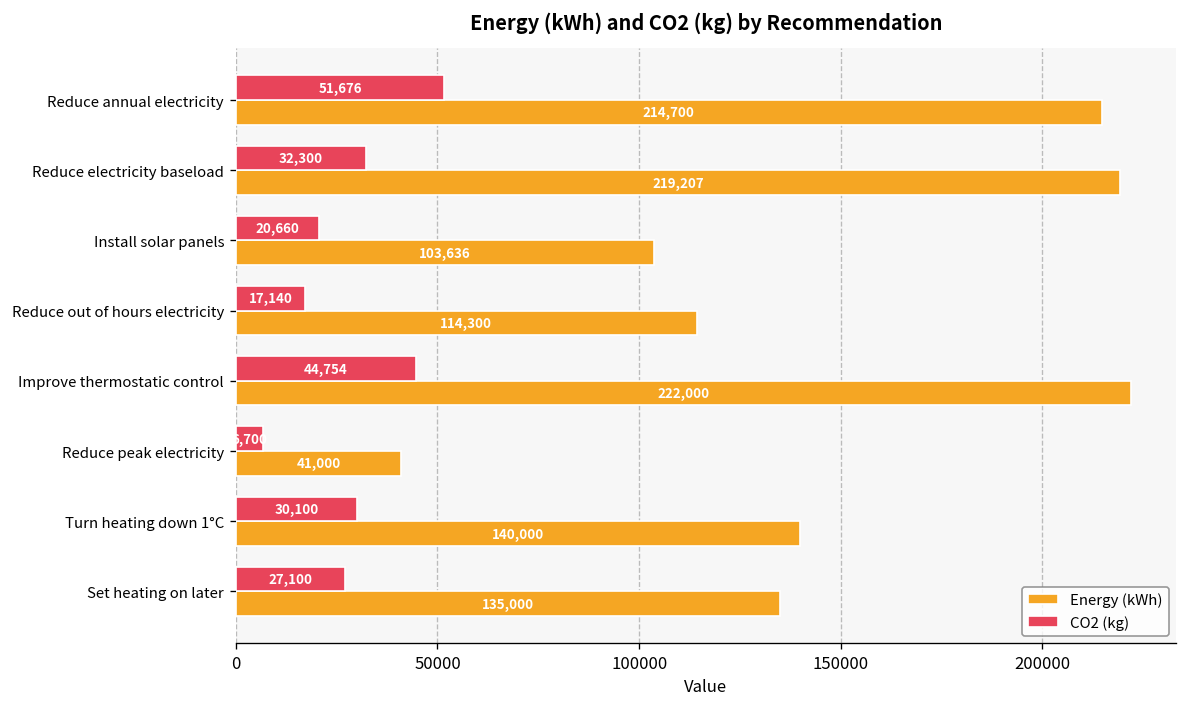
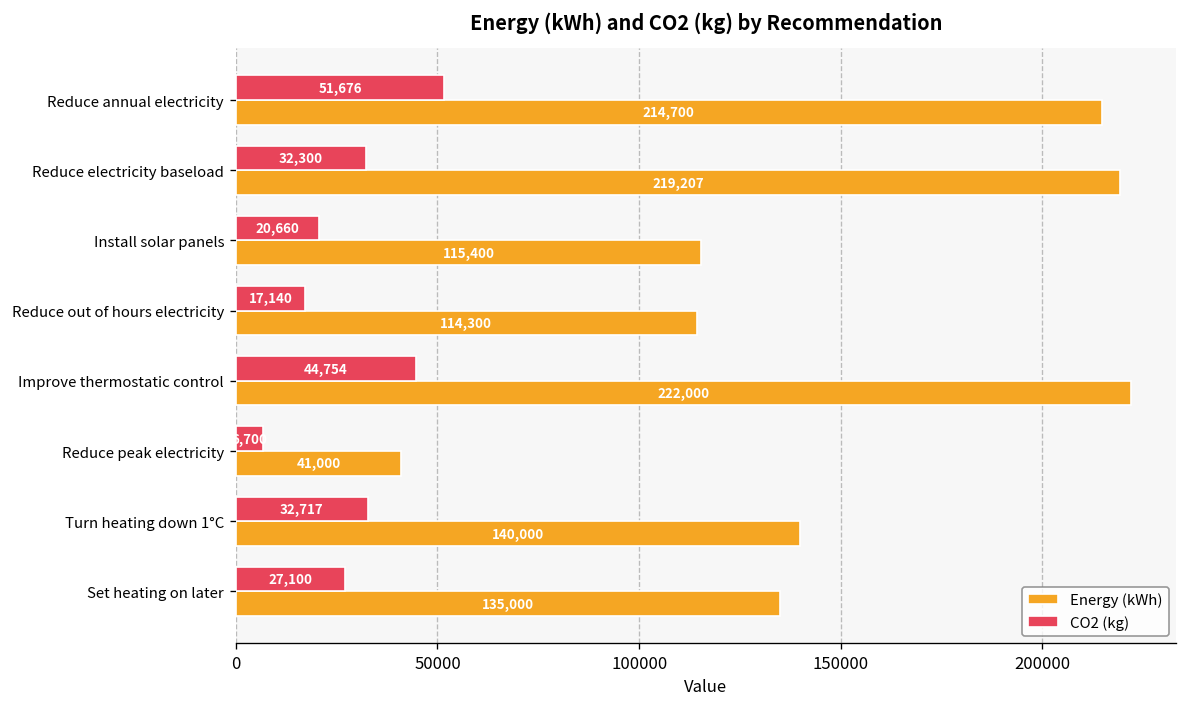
Energy (kWh), Install solar panels: 103,636 -> 115,400
CO2 (kg), Turn heating down 1°C: 30,100 -> 32,717
